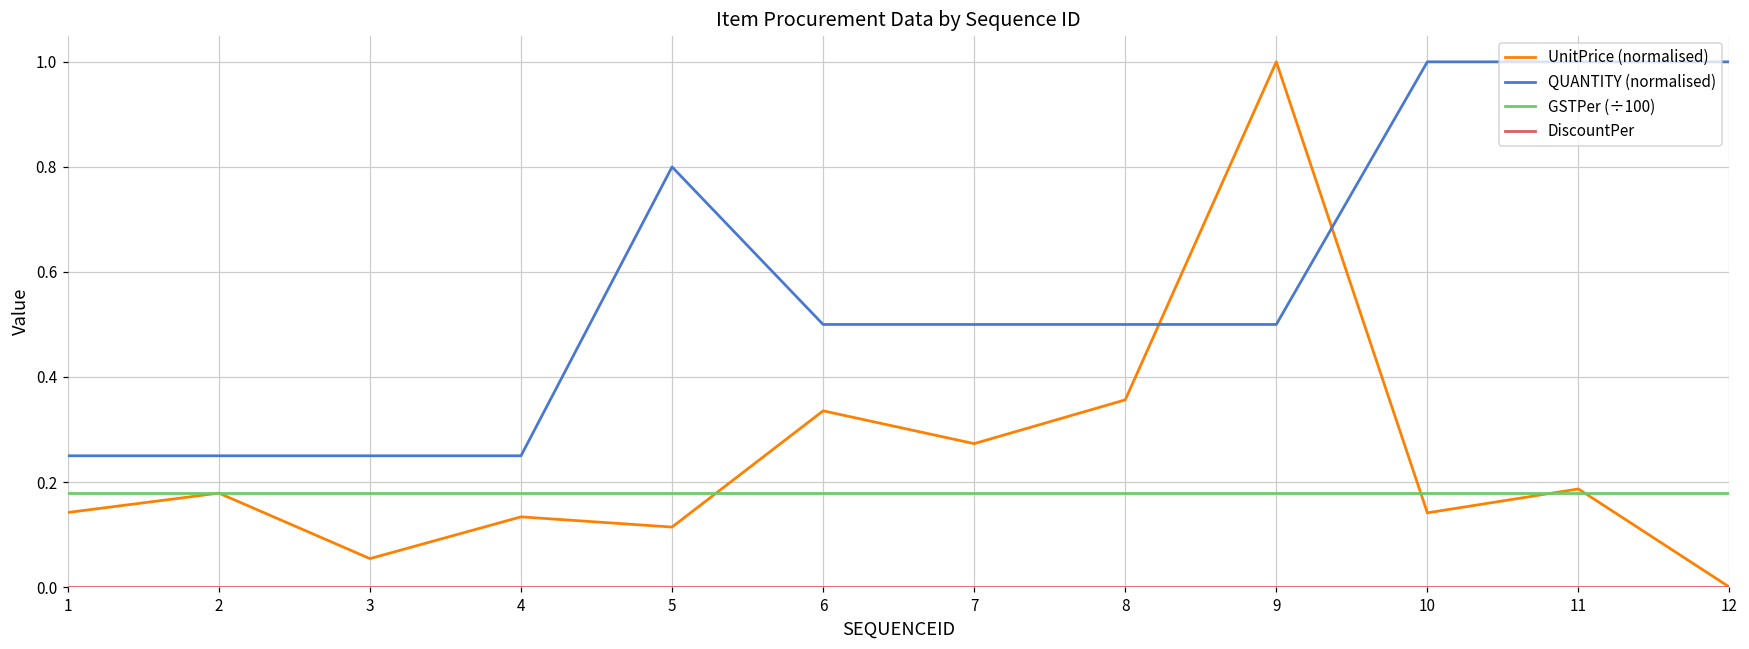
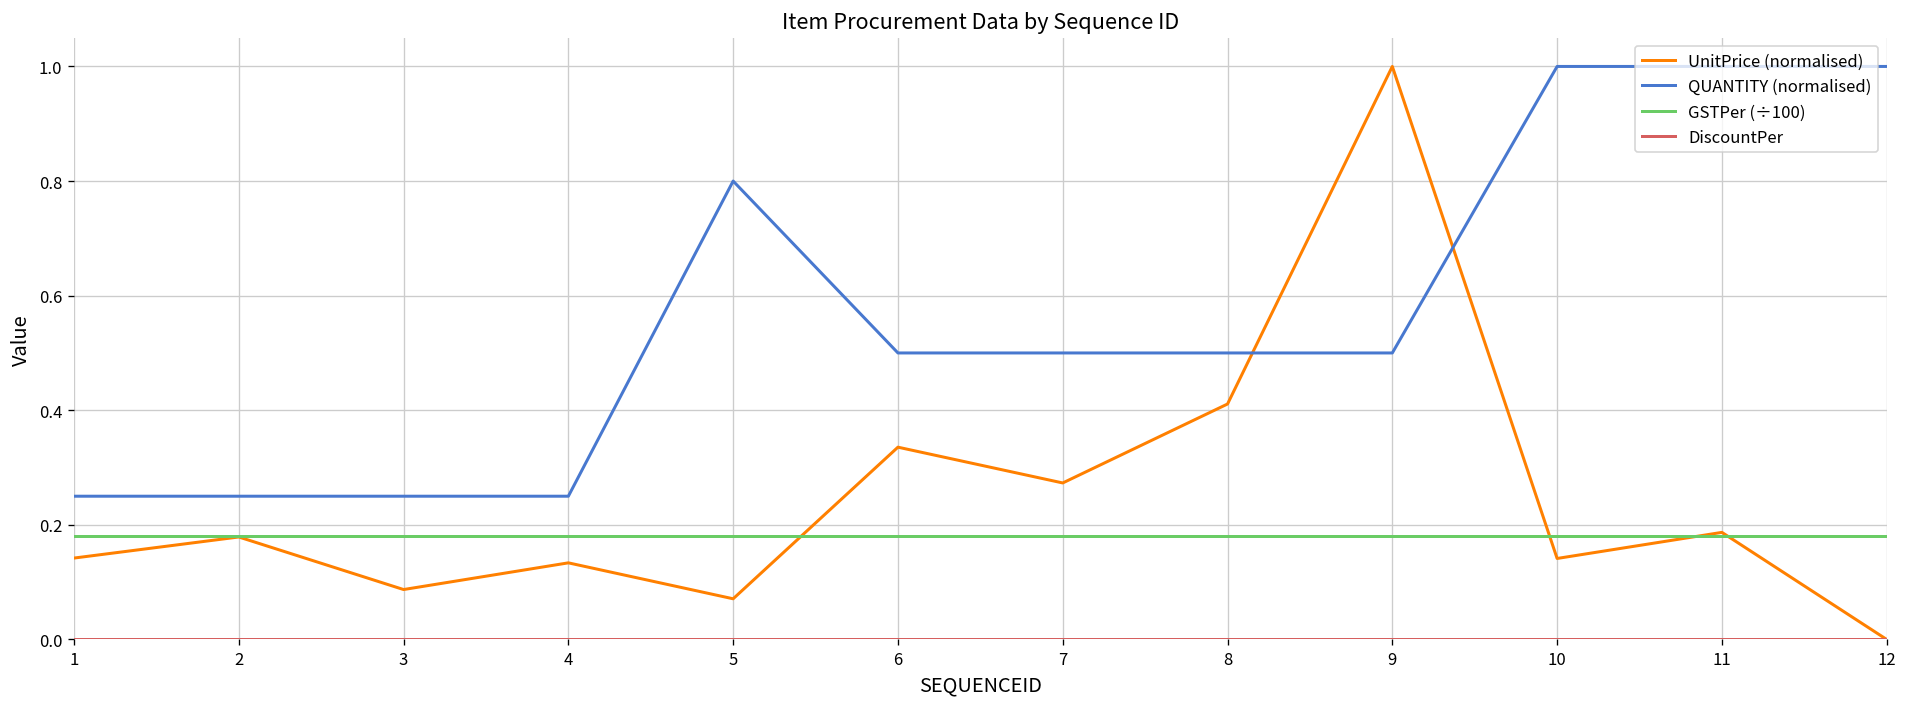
UnitPrice (normalised), 3: 0.05 -> 0.09
UnitPrice (normalised), 5: 0.11 -> 0.07
UnitPrice (normalised), 8: 0.36 -> 0.41
